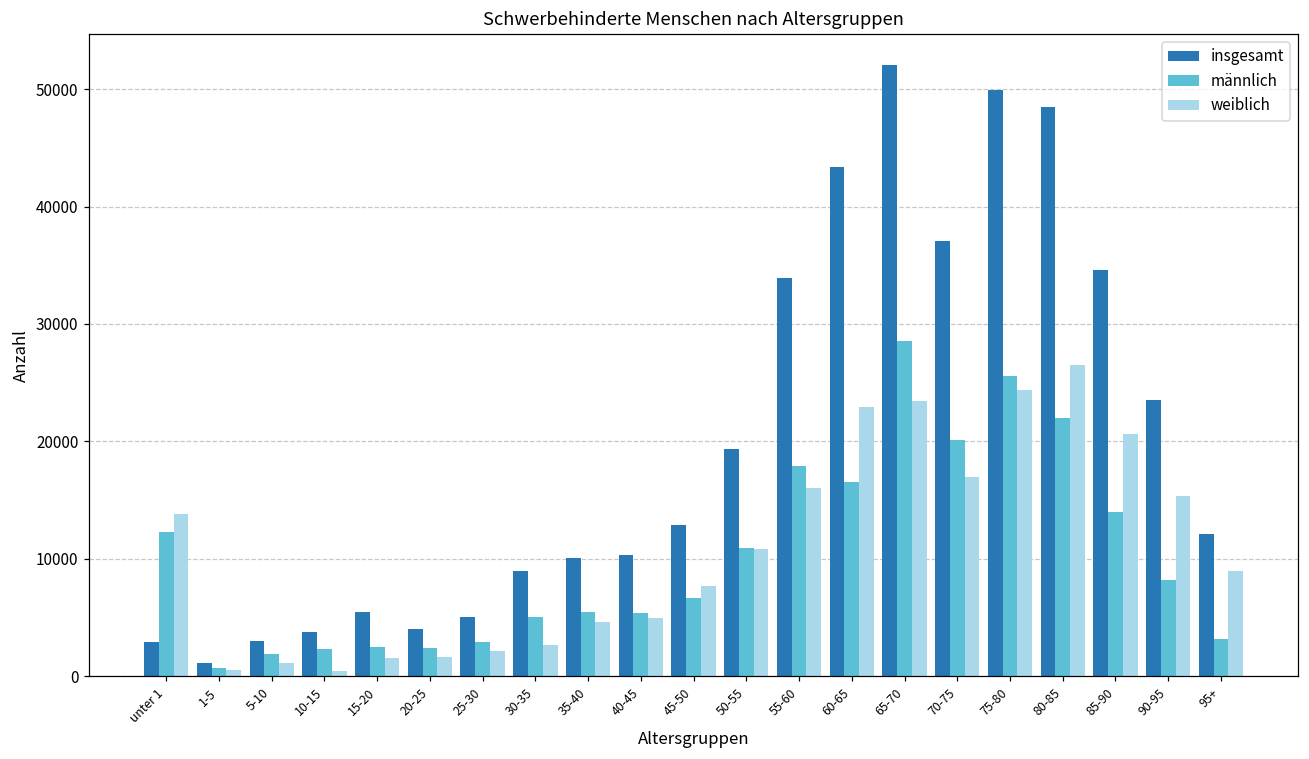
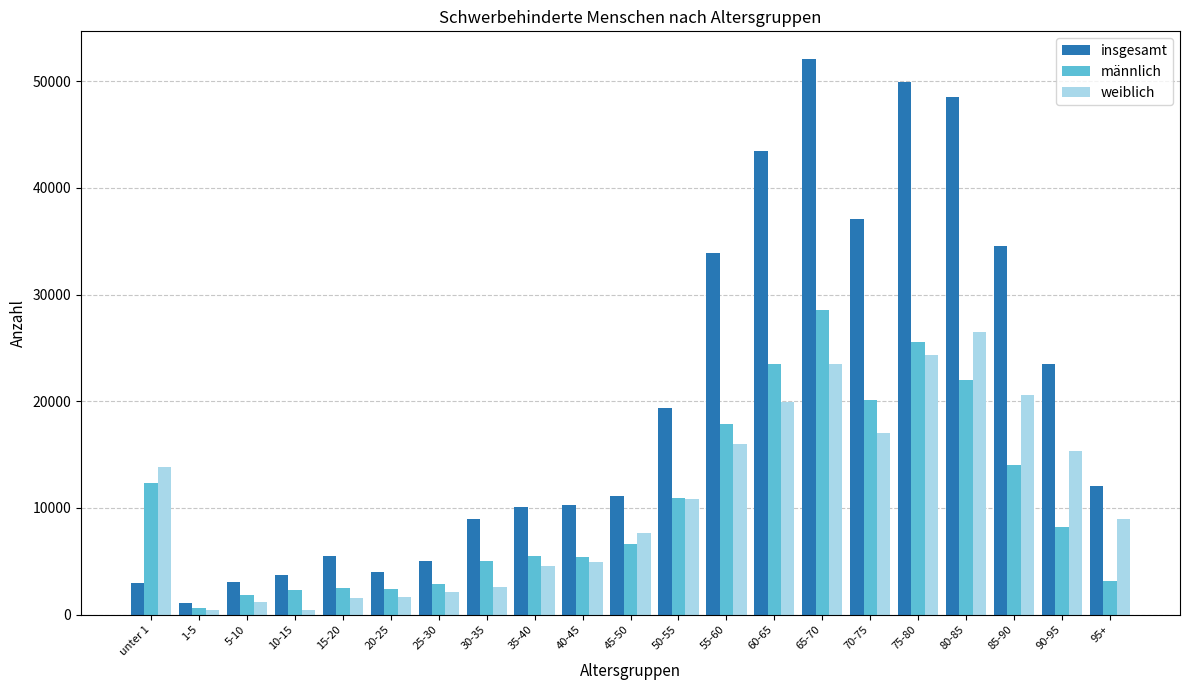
insgesamt, 45-50: 12900 -> 11100
männlich, 60-65: 16500 -> 23500
weiblich, 60-65: 22900 -> 19900
